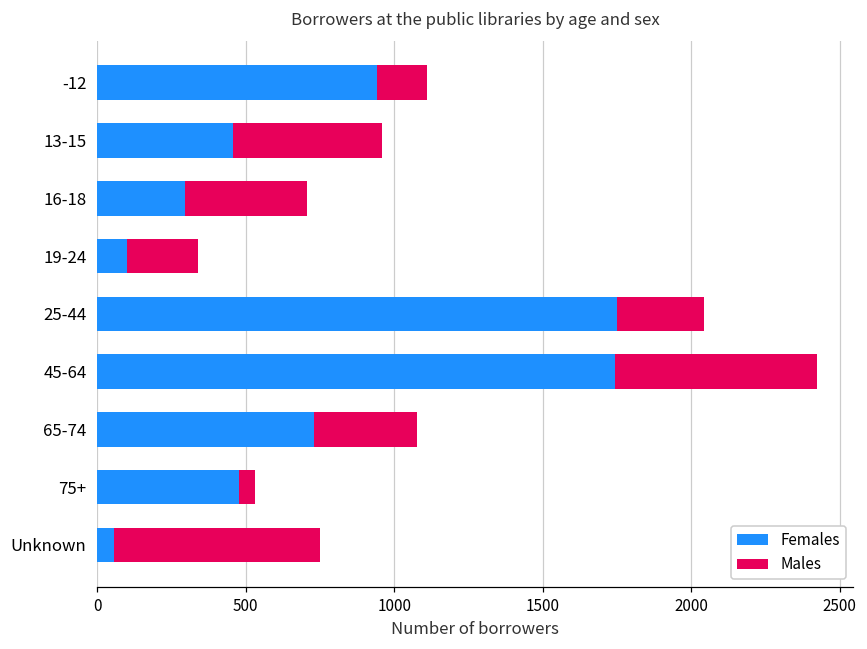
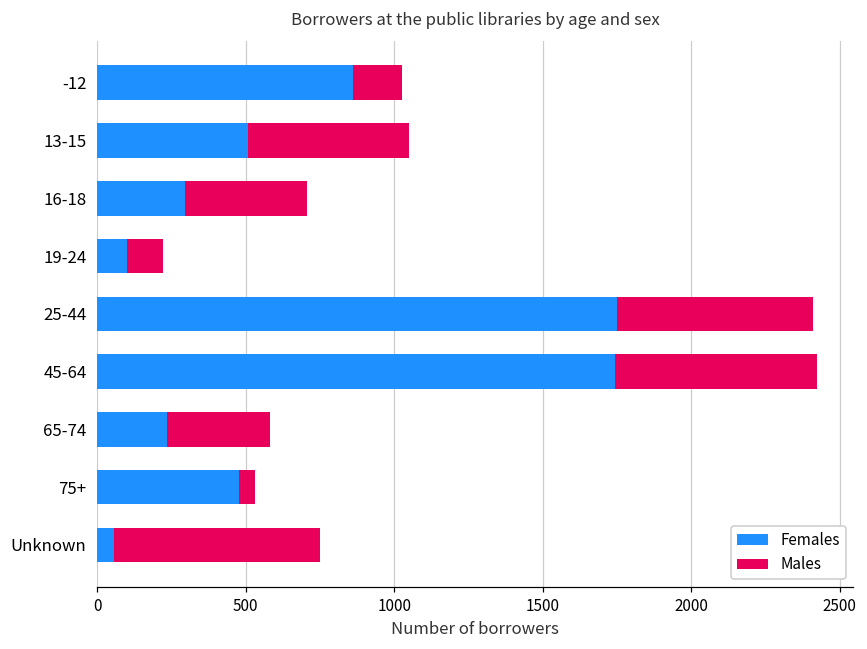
Females, -12: 940 -> 860
Females, 13-15: 460 -> 510
Males, 13-15: 500 -> 540
Males, 19-24: 240 -> 120
Males, 25-44: 300 -> 660
Females, 65-74: 730 -> 230
